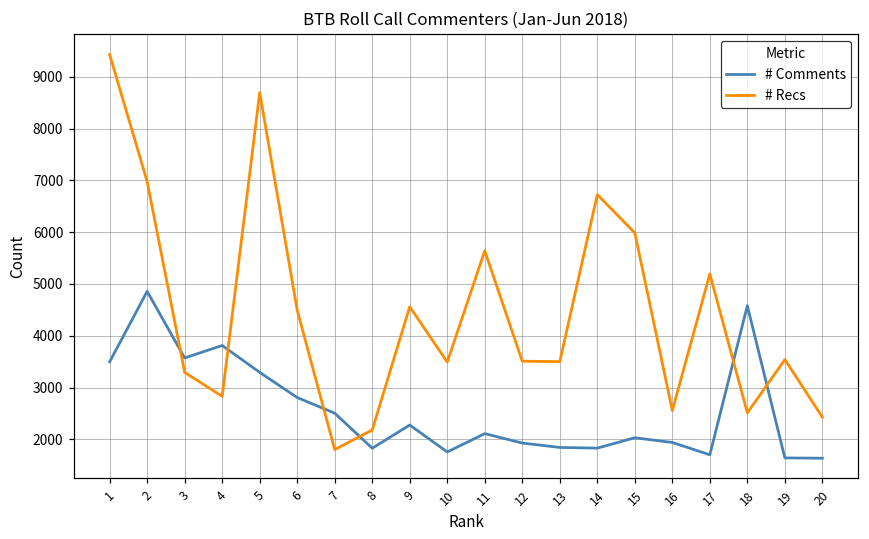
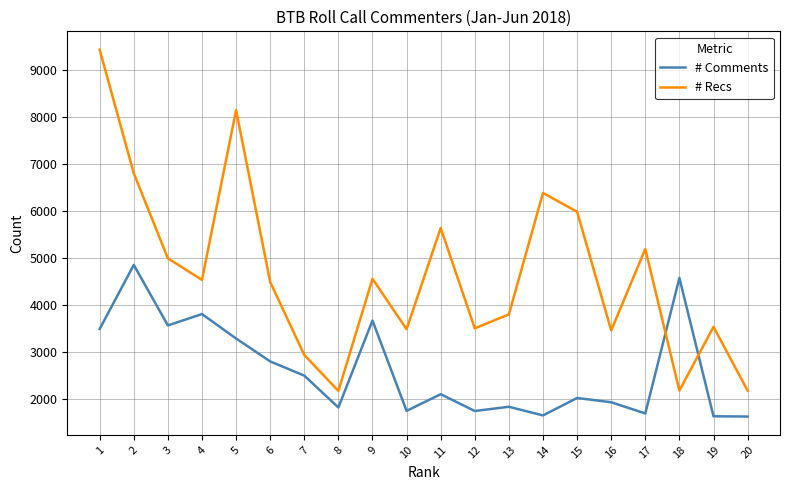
# Recs, 2: 7000 -> 6800
# Recs, 3: 3300 -> 5000
# Recs, 4: 2800 -> 4500
# Recs, 5: 8700 -> 8100
# Recs, 7: 1800 -> 2900
# Comments, 9: 2300 -> 3700
# Comments, 12: 1900 -> 1800
# Recs, 13: 3500 -> 3800
# Comments, 14: 1800 -> 1700
# Recs, 14: 6700 -> 6400
# Recs, 16: 2600 -> 3500
# Recs, 18: 2500 -> 2200
# Recs, 20: 2400 -> 2200
